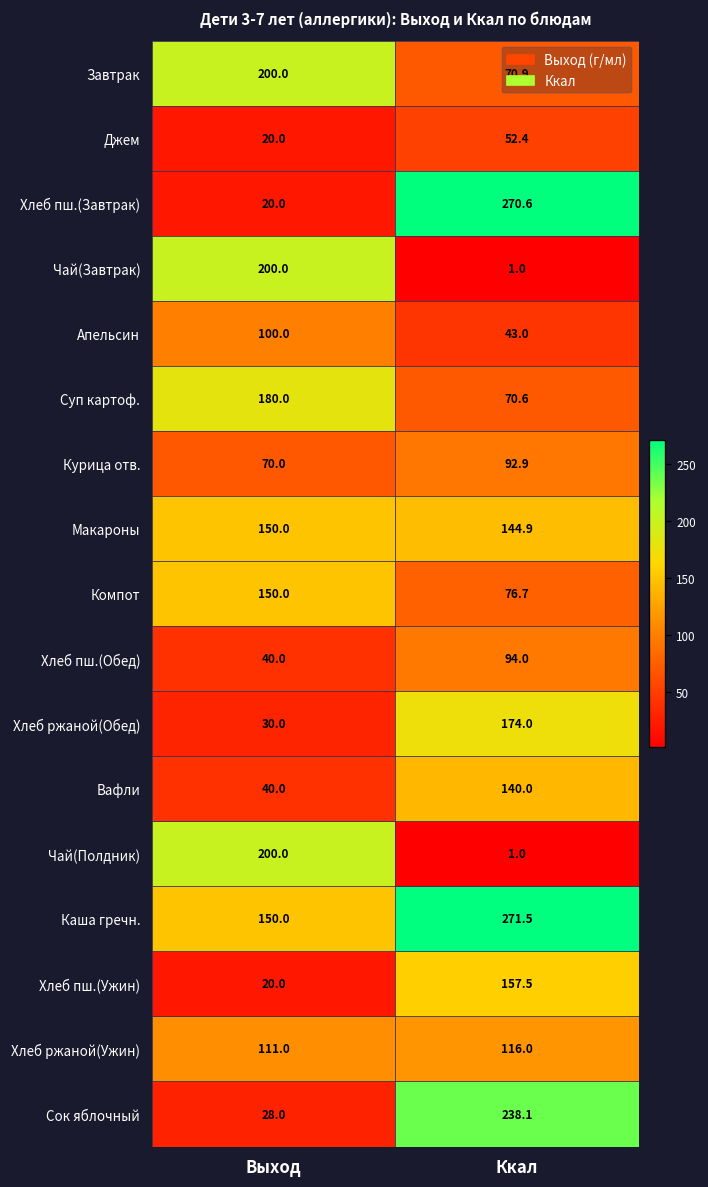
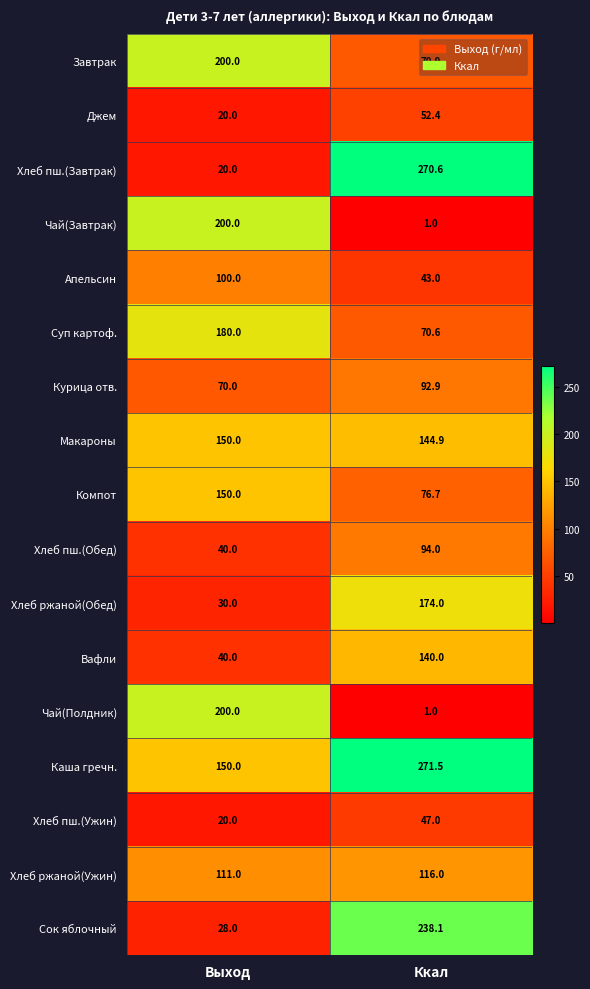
Хлеб пш.(Ужин), Ккал: 157.5 -> 47.0
